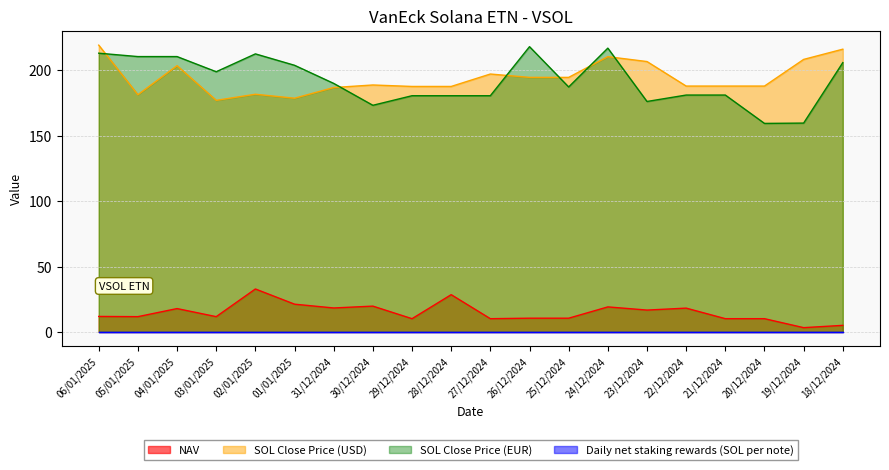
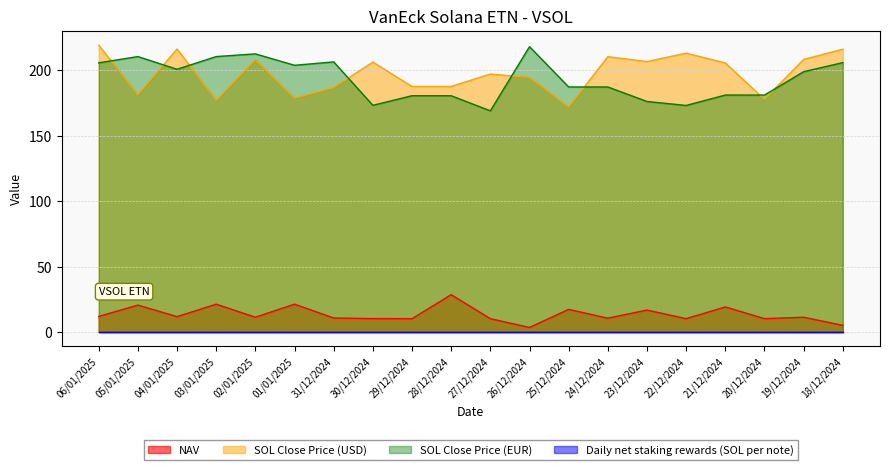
SOL Close Price (EUR), 06/01/2025: 213 -> 206
NAV, 05/01/2025: 12 -> 21
NAV, 04/01/2025: 18 -> 12
SOL Close Price (USD), 04/01/2025: 203 -> 216
SOL Close Price (EUR), 04/01/2025: 210 -> 201
NAV, 03/01/2025: 12 -> 21
SOL Close Price (EUR), 03/01/2025: 199 -> 210
NAV, 02/01/2025: 33 -> 11
SOL Close Price (USD), 02/01/2025: 182 -> 208
NAV, 31/12/2024: 18 -> 11
SOL Close Price (EUR), 31/12/2024: 190 -> 206
NAV, 30/12/2024: 20 -> 10
SOL Close Price (USD), 30/12/2024: 189 -> 206
SOL Close Price (EUR), 27/12/2024: 181 -> 169
NAV, 26/12/2024: 11 -> 3
NAV, 25/12/2024: 11 -> 17
SOL Close Price (USD), 25/12/2024: 195 -> 172
NAV, 24/12/2024: 19 -> 11
SOL Close Price (EUR), 24/12/2024: 217 -> 187
NAV, 22/12/2024: 18 -> 10
SOL Close Price (USD), 22/12/2024: 188 -> 213
SOL Close Price (EUR), 22/12/2024: 181 -> 173
NAV, 21/12/2024: 10 -> 19
SOL Close Price (USD), 21/12/2024: 188 -> 206
SOL Close Price (USD), 20/12/2024: 188 -> 178
SOL Close Price (EUR), 20/12/2024: 159 -> 181
NAV, 19/12/2024: 3 -> 11
SOL Close Price (EUR), 19/12/2024: 160 -> 199
